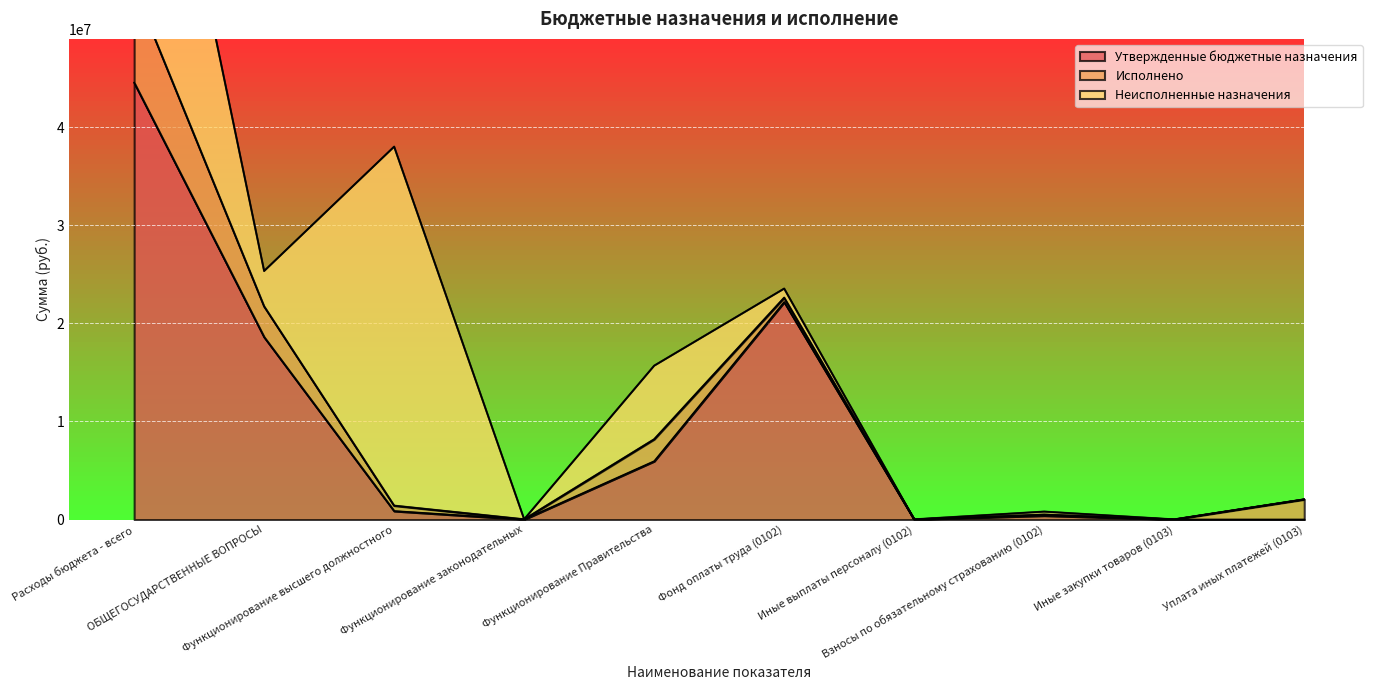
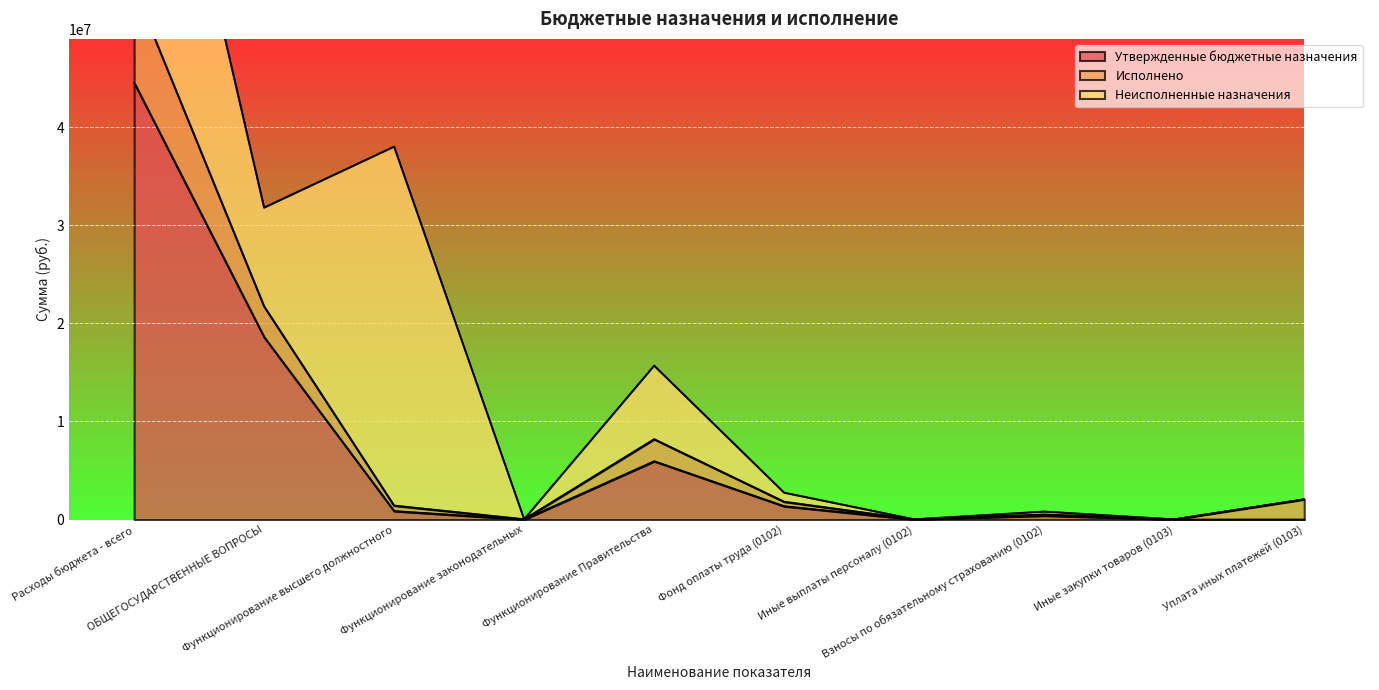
Неисполненные назначения, ОБЩЕГОСУДАРСТВЕННЫЕ ВОПРОСЫ: 4000000 -> 10000000
Утвержденные бюджетные назначения, Фонд оплаты труда (0102): 22000000 -> 1000000
